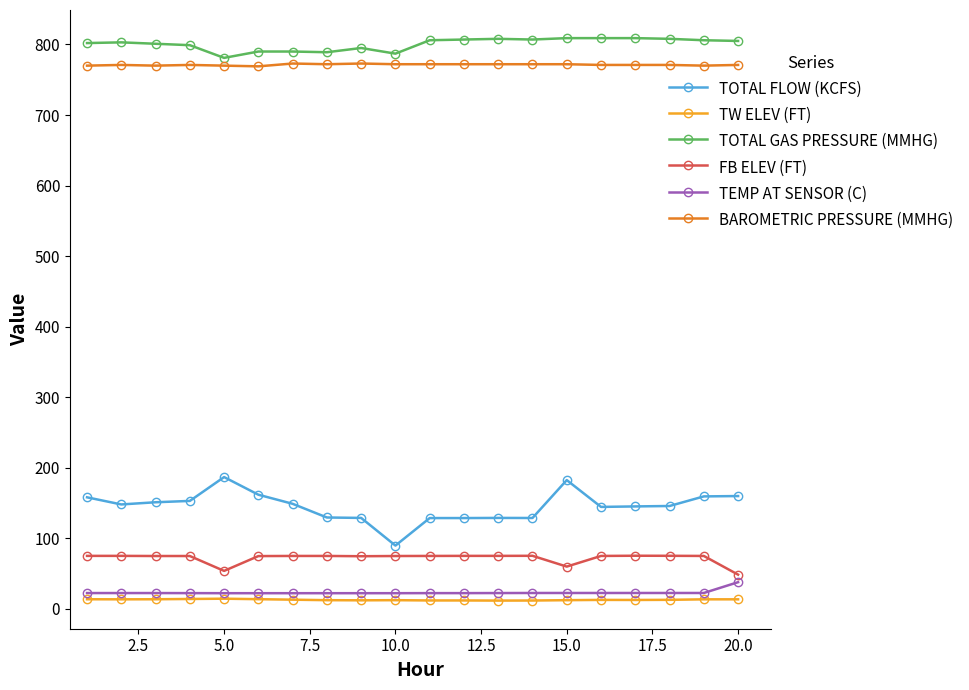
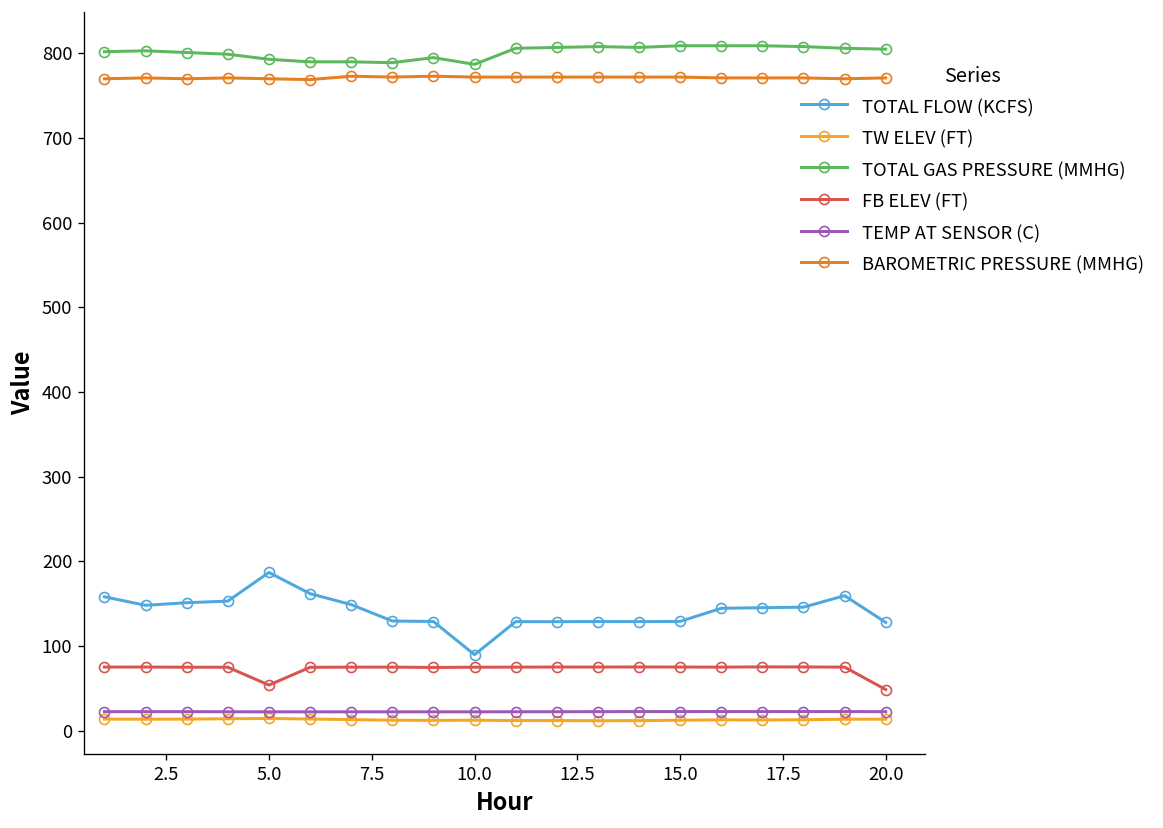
TOTAL GAS PRESSURE (MMHG), 5.0: 780 -> 790
TOTAL FLOW (KCFS), 15.0: 180 -> 130
FB ELEV (FT), 15.0: 60 -> 80
TOTAL FLOW (KCFS), 20.0: 160 -> 130
TEMP AT SENSOR (C), 20.0: 40 -> 20
